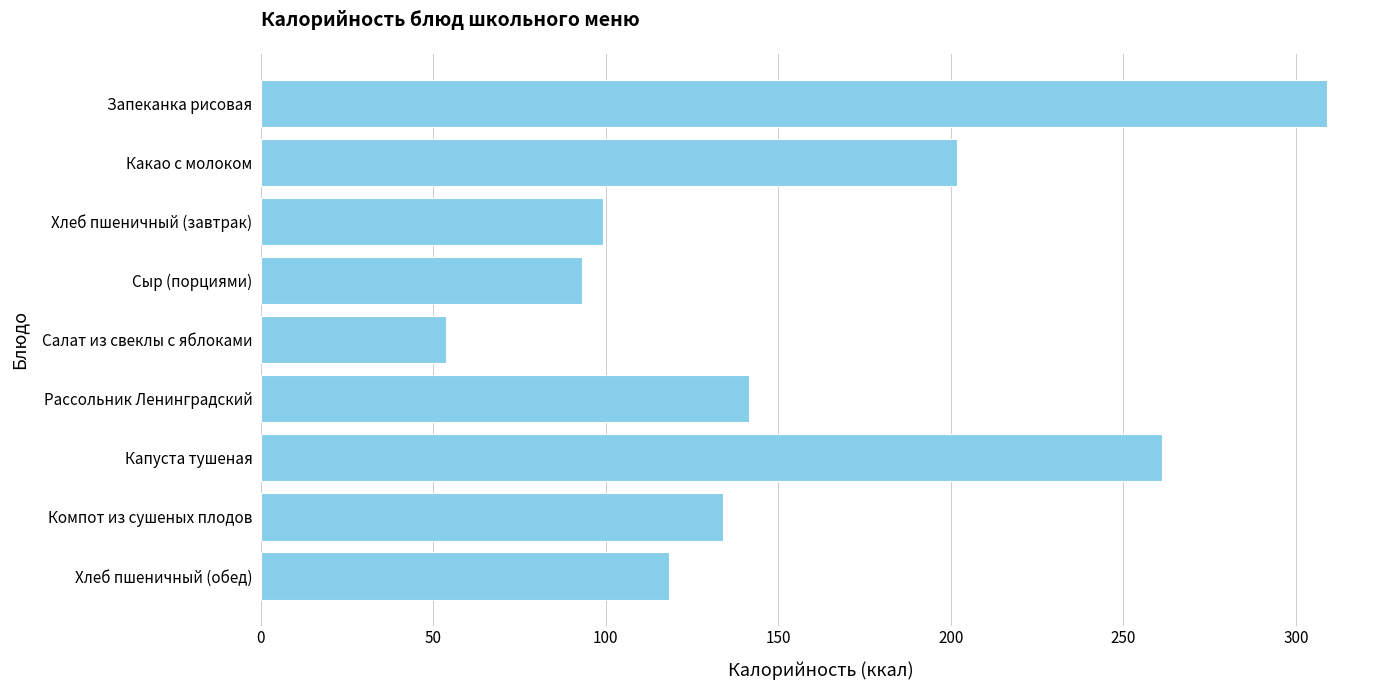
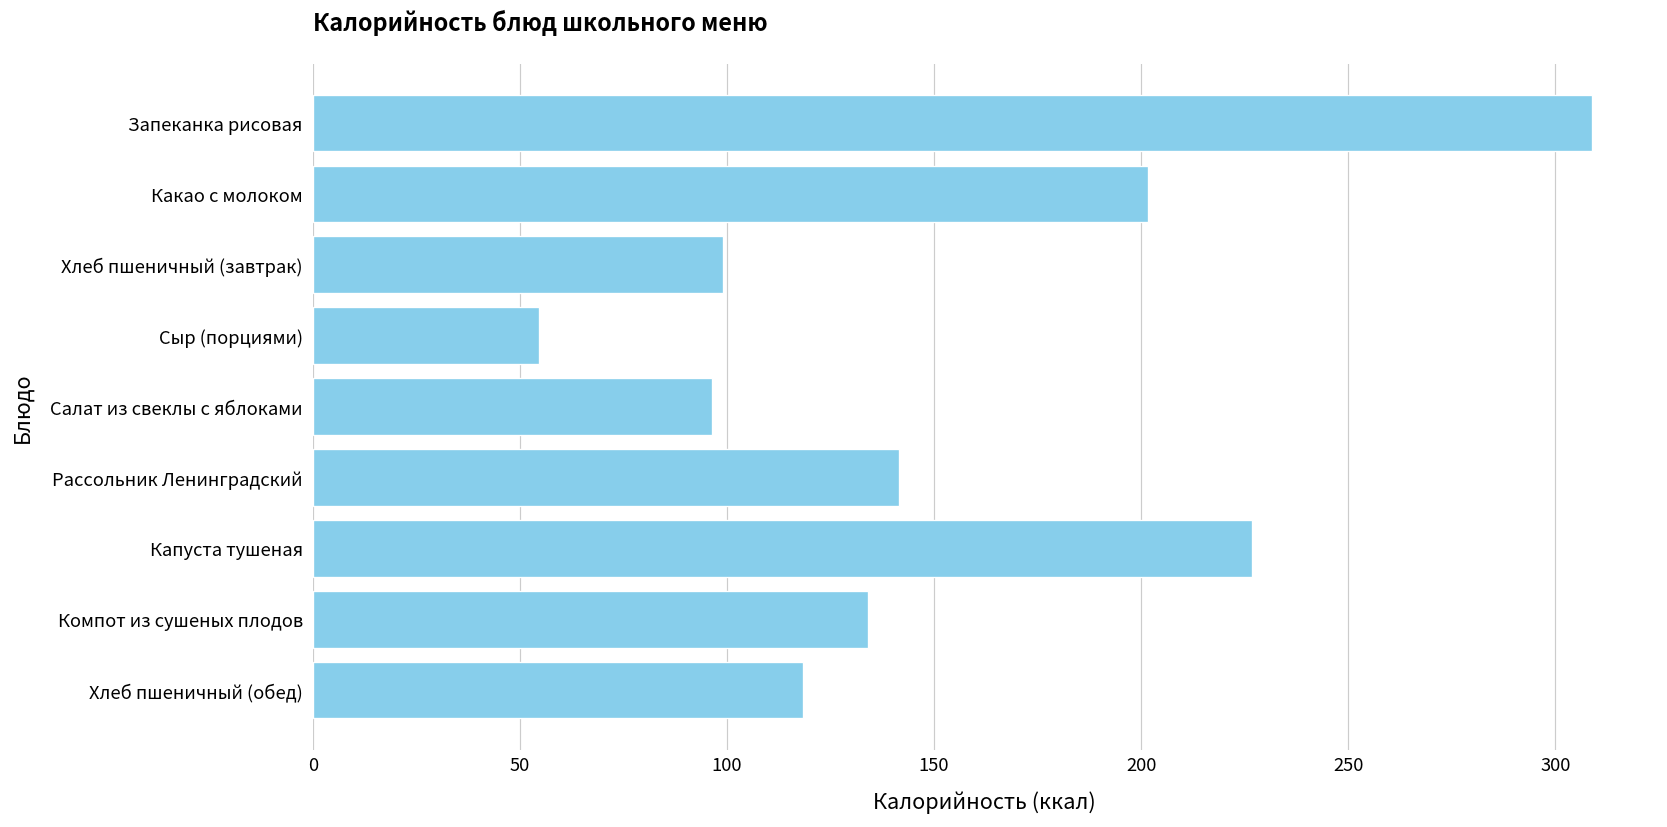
Сыр (порциями): 93 -> 55
Салат из свеклы с яблоками: 54 -> 97
Капуста тушеная: 261 -> 227
